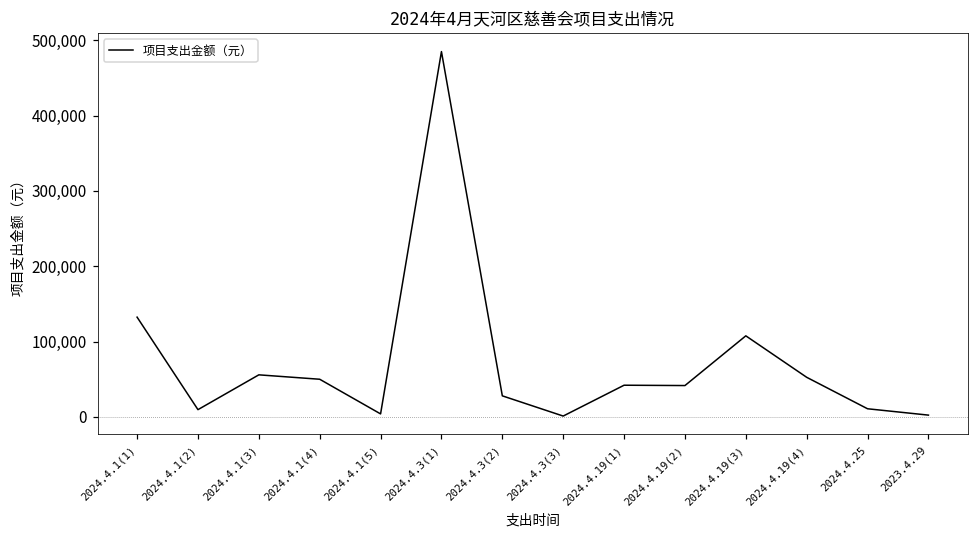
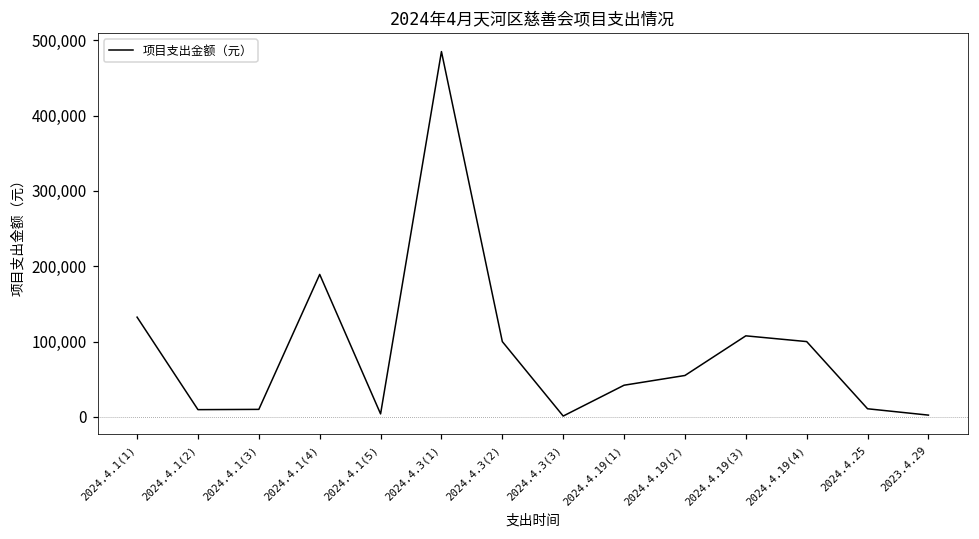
2024.4.1(3): 60,000 -> 10,000
2024.4.1(4): 50,000 -> 190,000
2024.4.3(2): 30,000 -> 100,000
2024.4.19(2): 40,000 -> 60,000
2024.4.19(4): 50,000 -> 100,000
